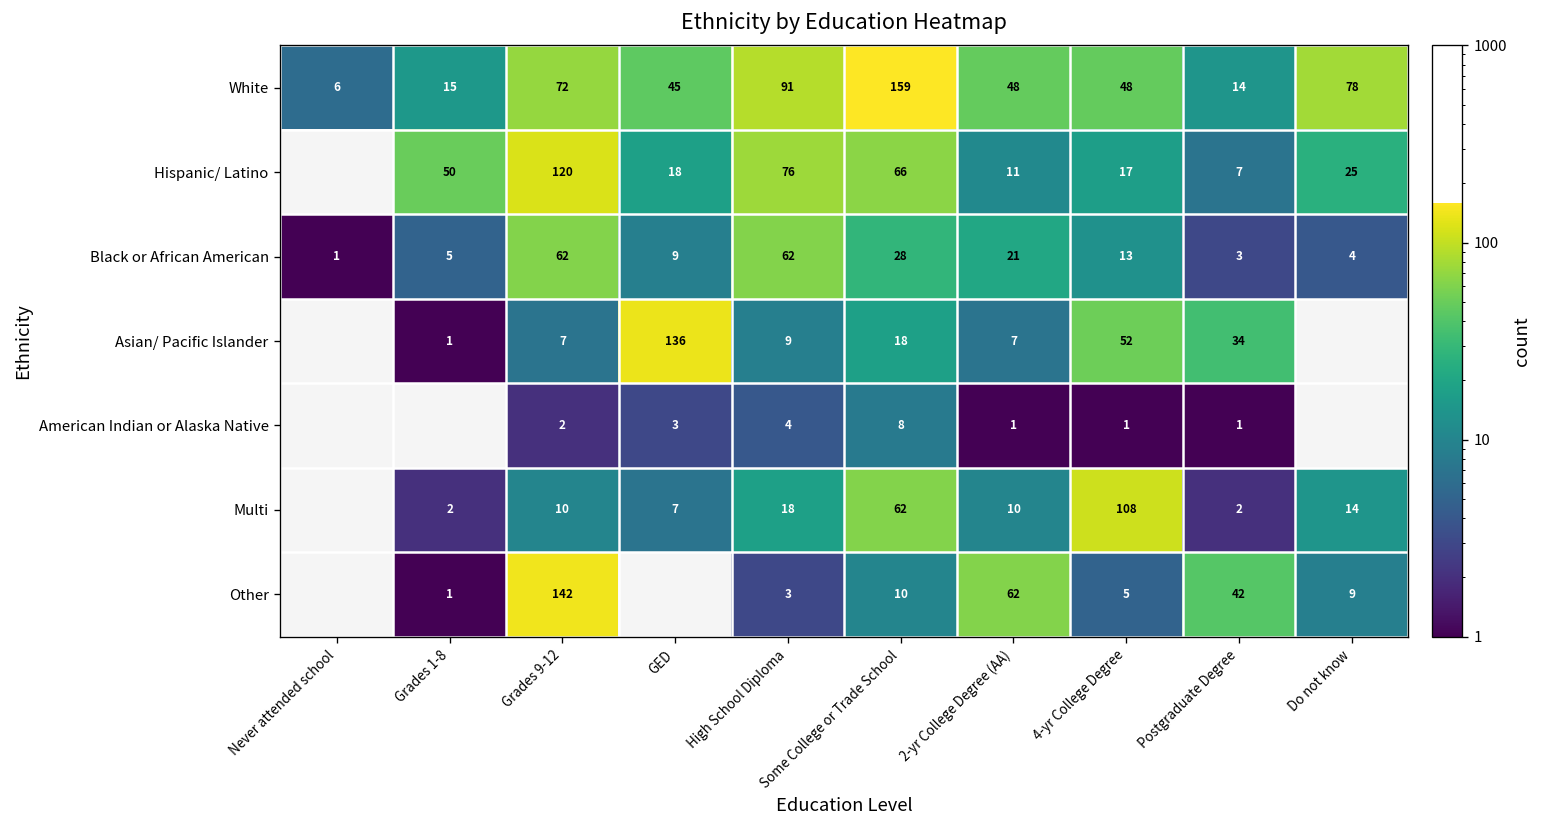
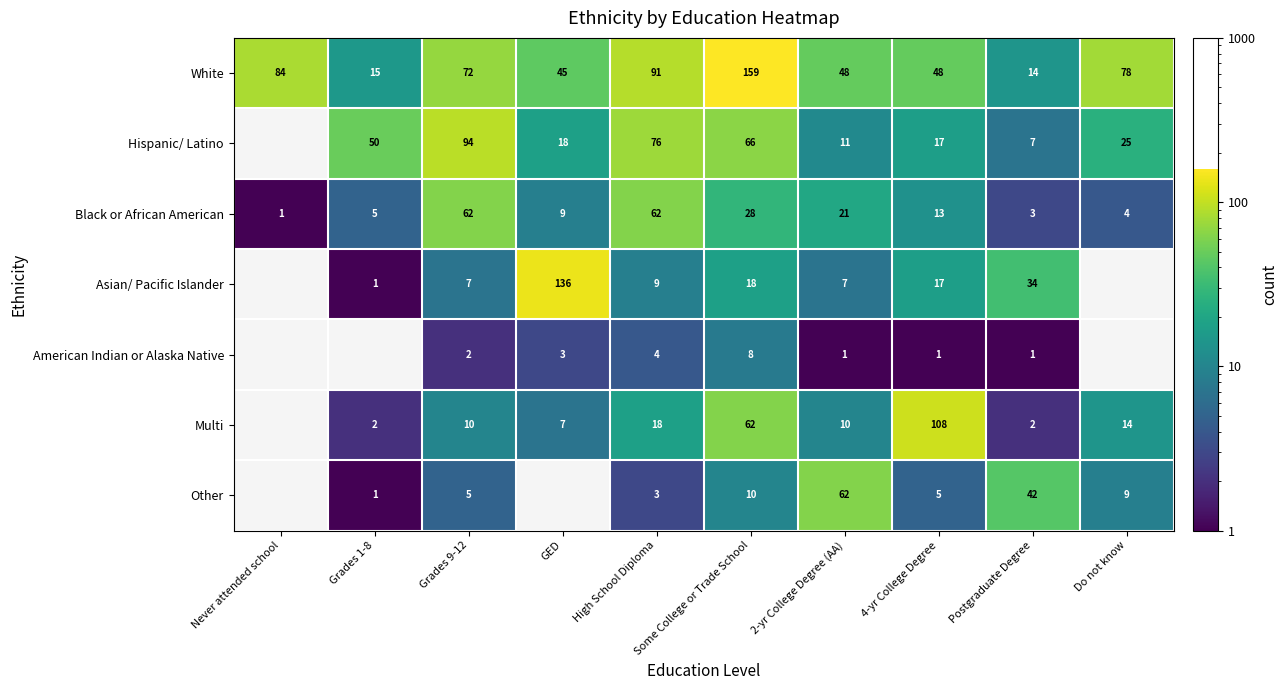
White, Never attended school: 6 -> 84
Hispanic/ Latino, Grades 9-12: 120 -> 94
Asian/ Pacific Islander, 4-yr College Degree: 52 -> 17
Other, Grades 9-12: 142 -> 5
